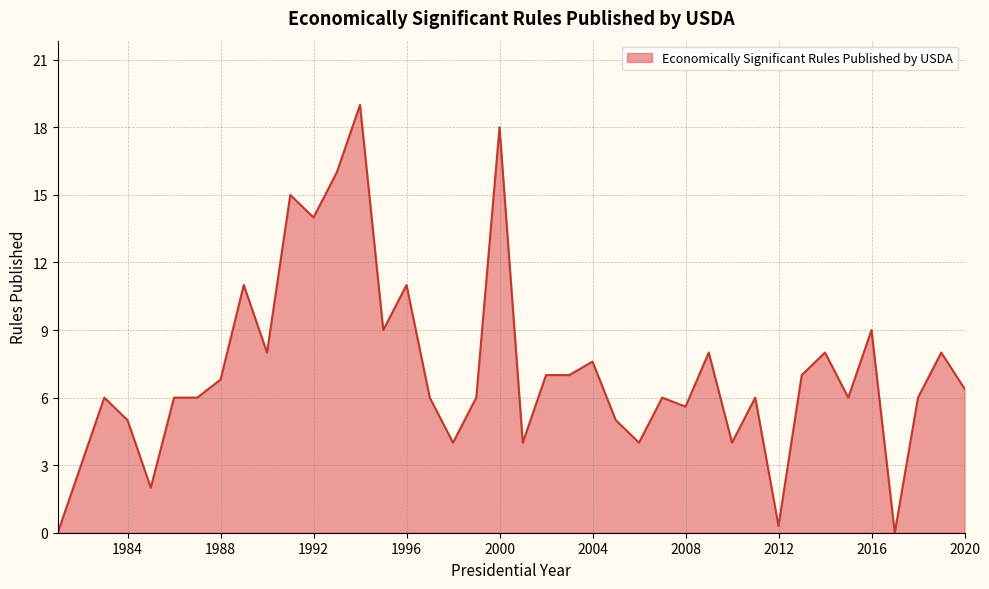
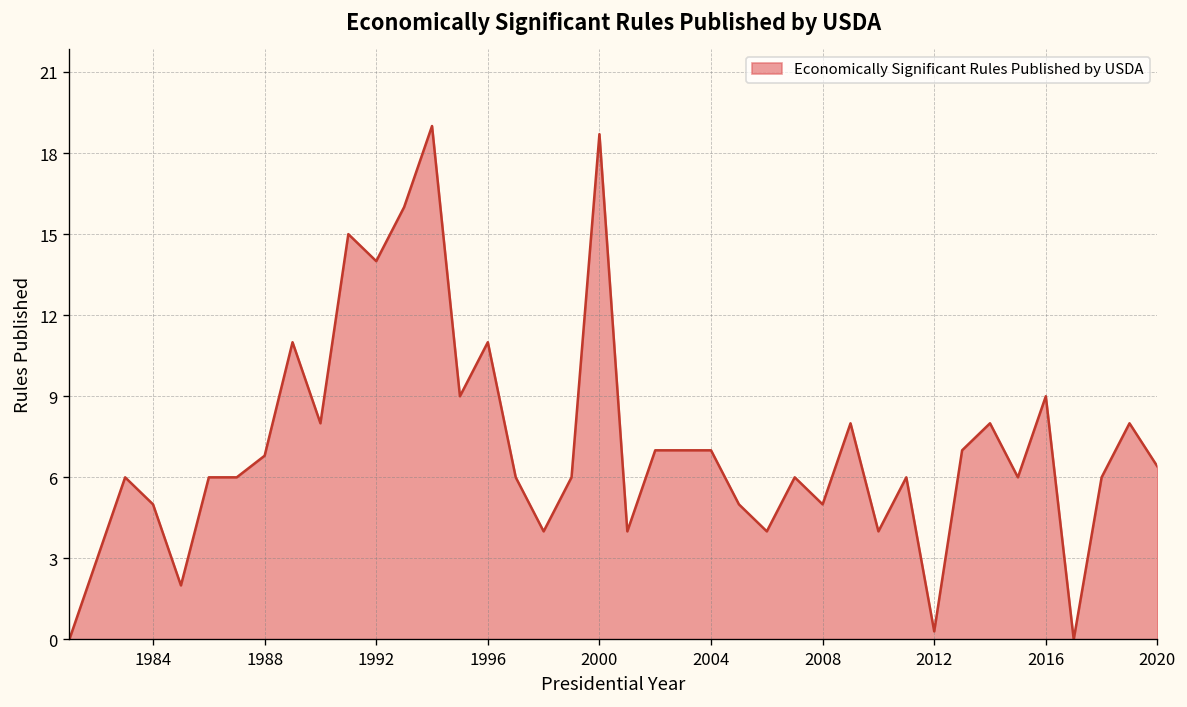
2000: 18.0 -> 18.7
2004: 7.6 -> 7.0
2008: 5.6 -> 5.0
